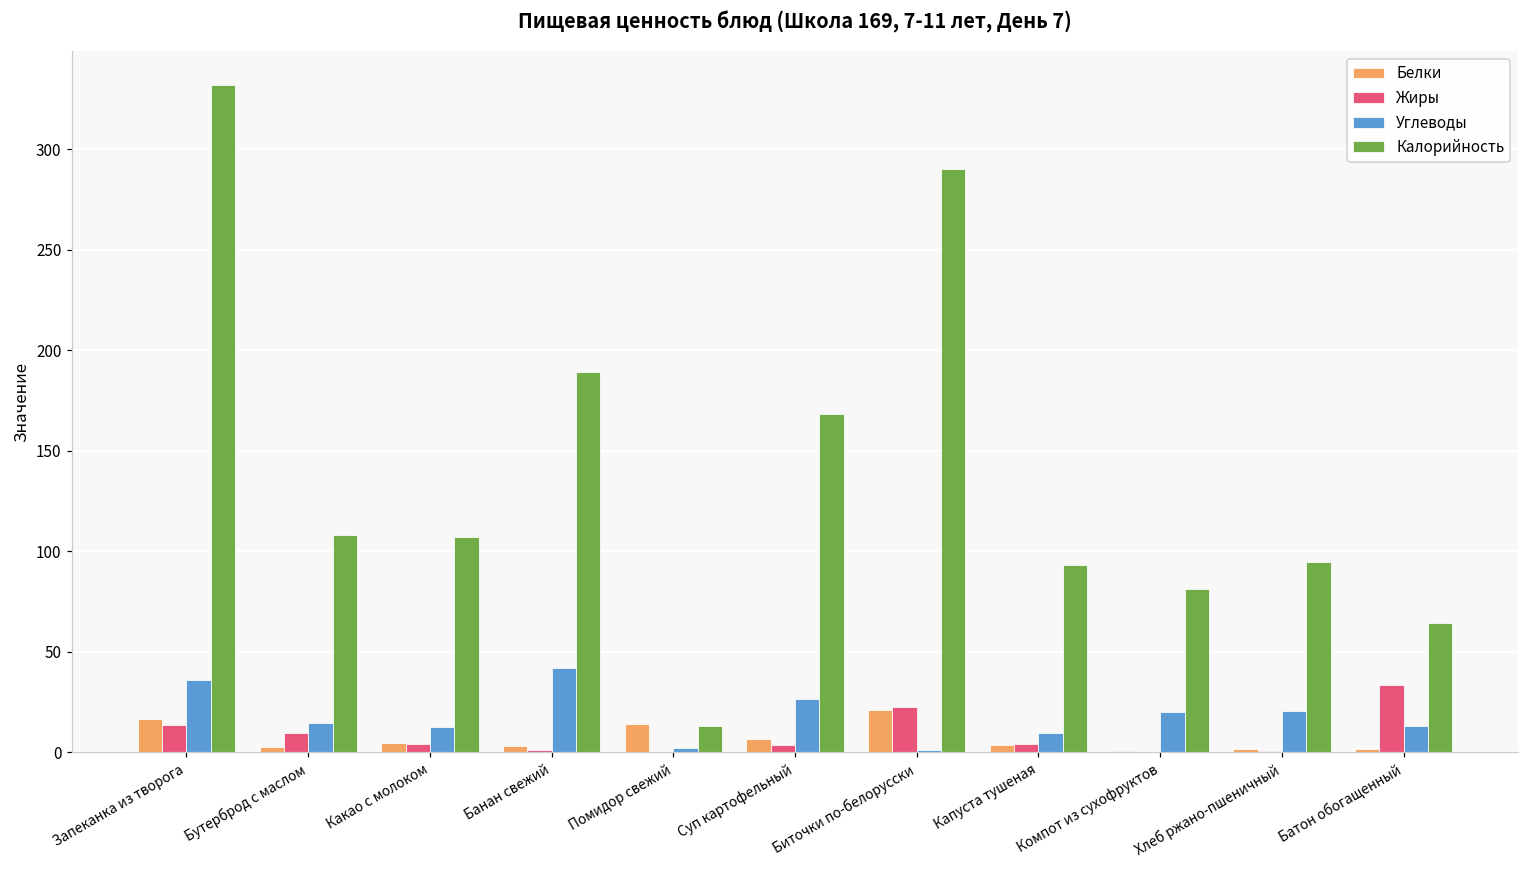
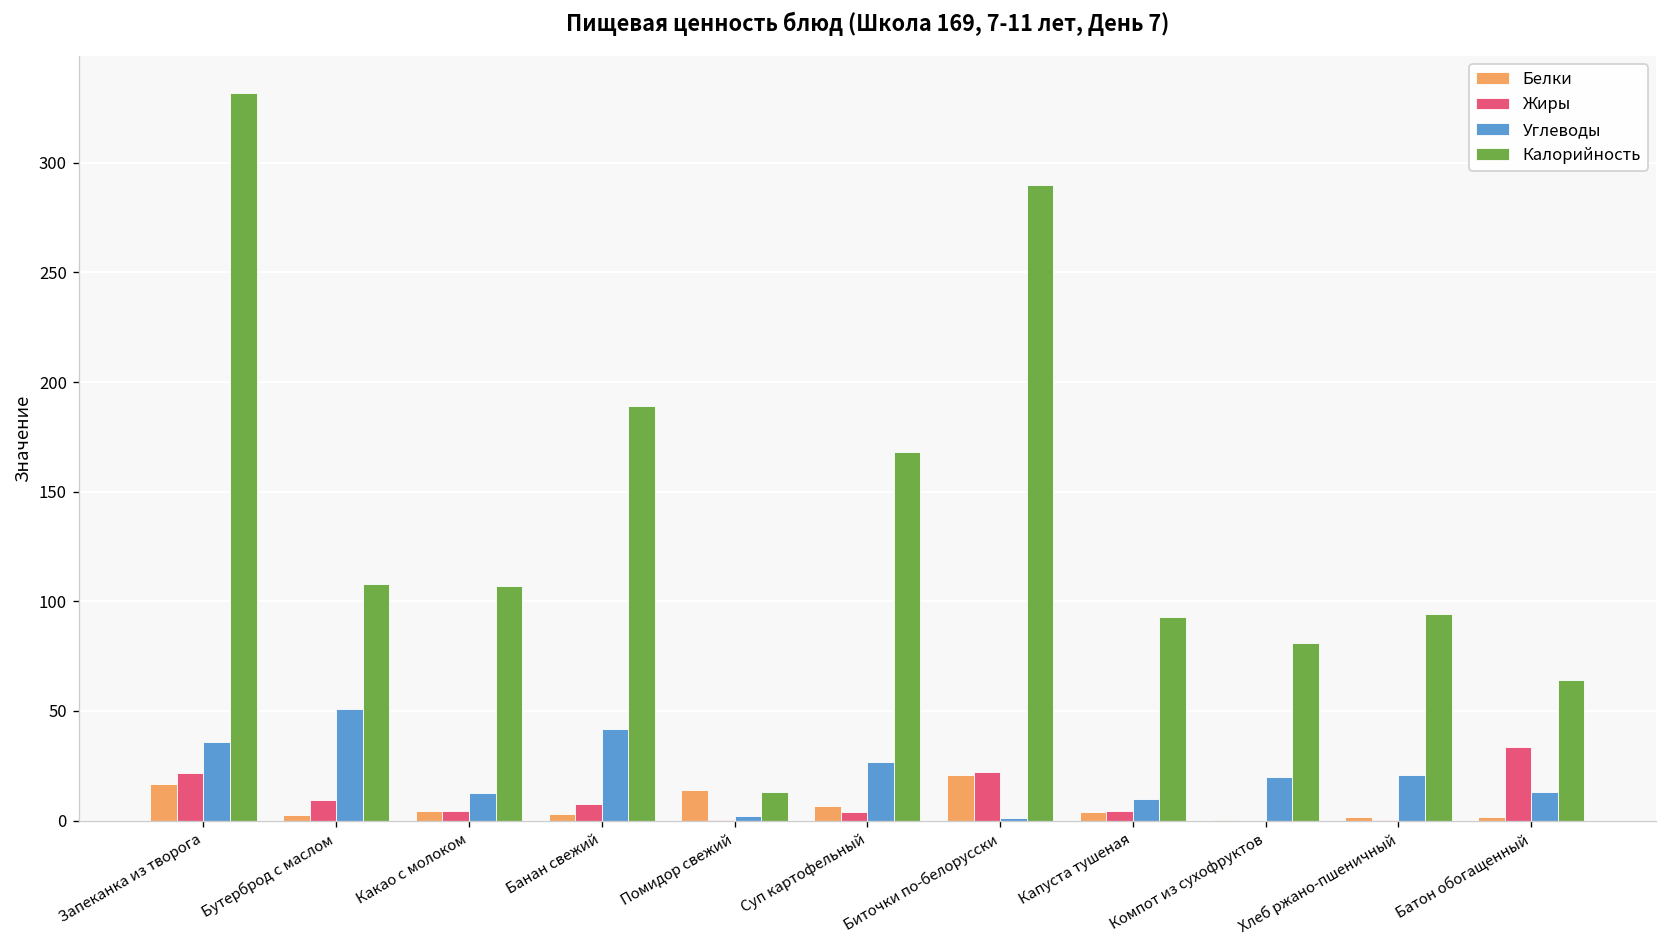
Жиры, Запеканка из творога: 14 -> 22
Углеводы, Бутерброд с маслом: 15 -> 51
Жиры, Банан свежий: 1 -> 7
